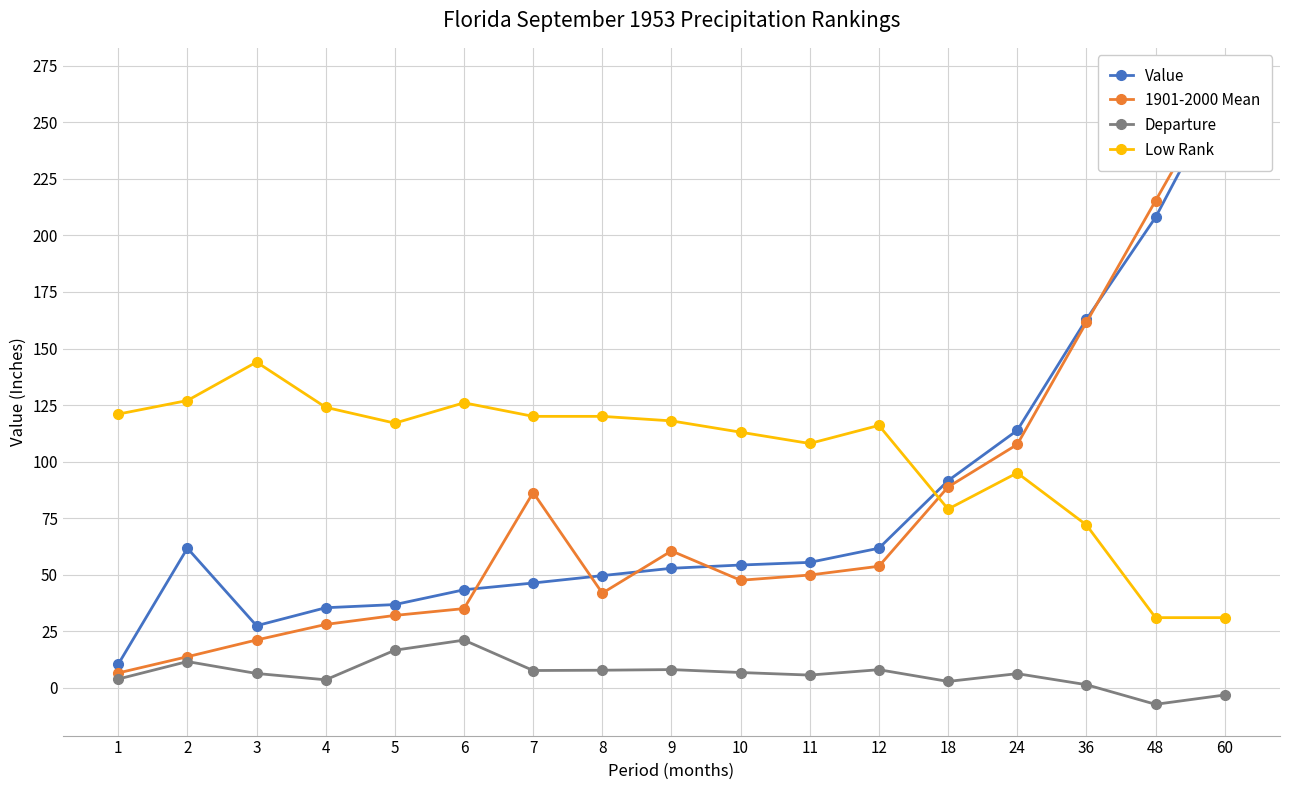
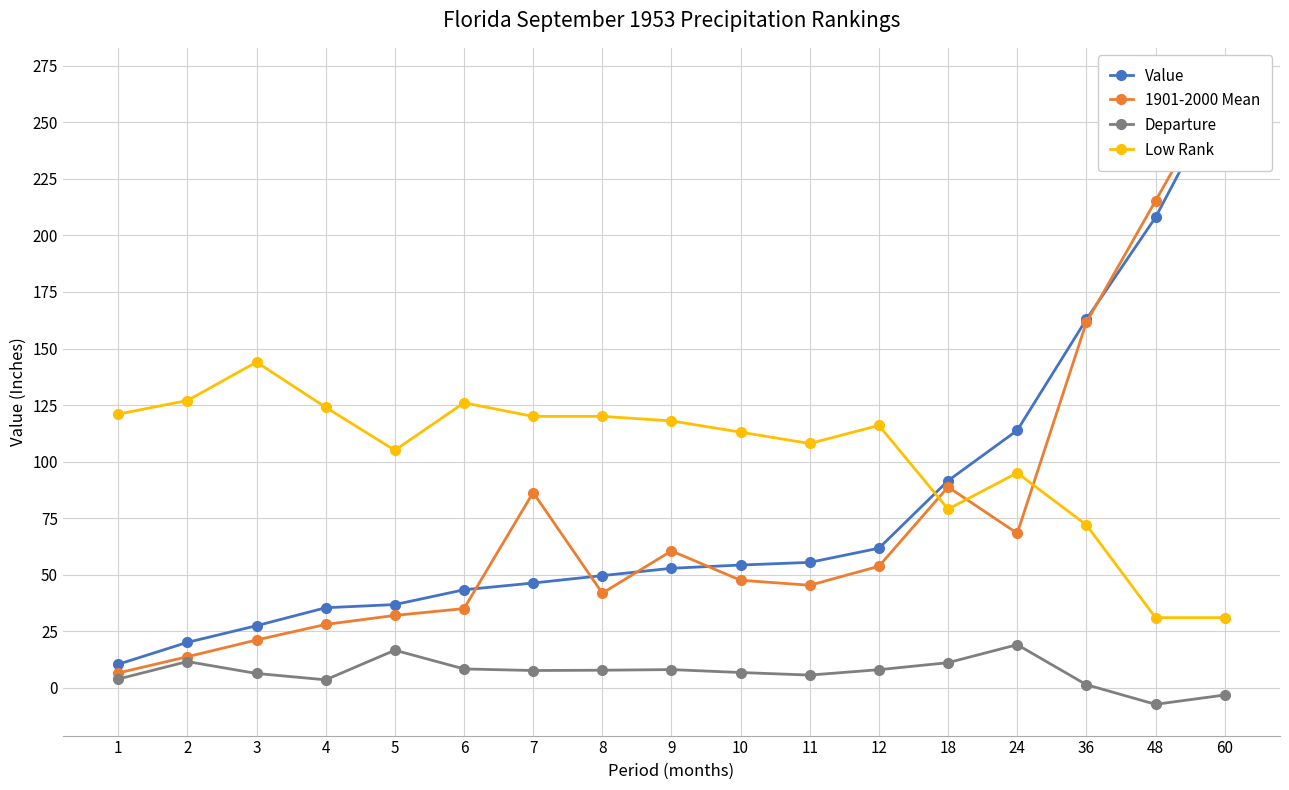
Value, 2: 62 -> 20
Low Rank, 5: 117 -> 105
Departure, 6: 21 -> 8
1901-2000 Mean, 11: 50 -> 45
Departure, 18: 3 -> 11
1901-2000 Mean, 24: 108 -> 68
Departure, 24: 6 -> 19
